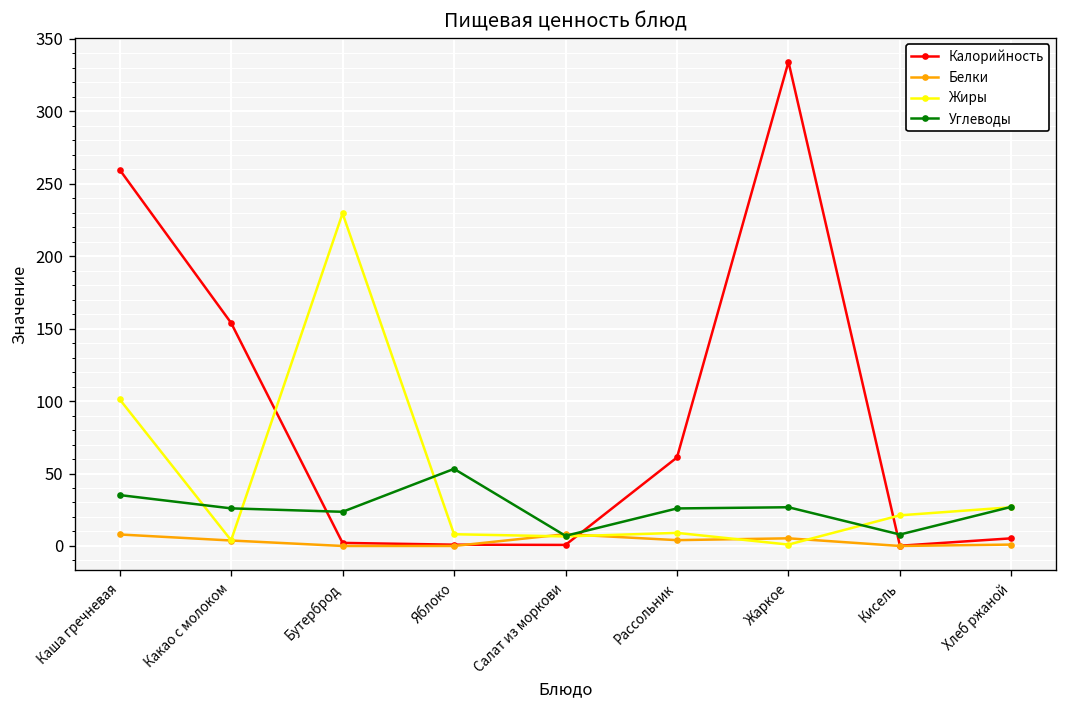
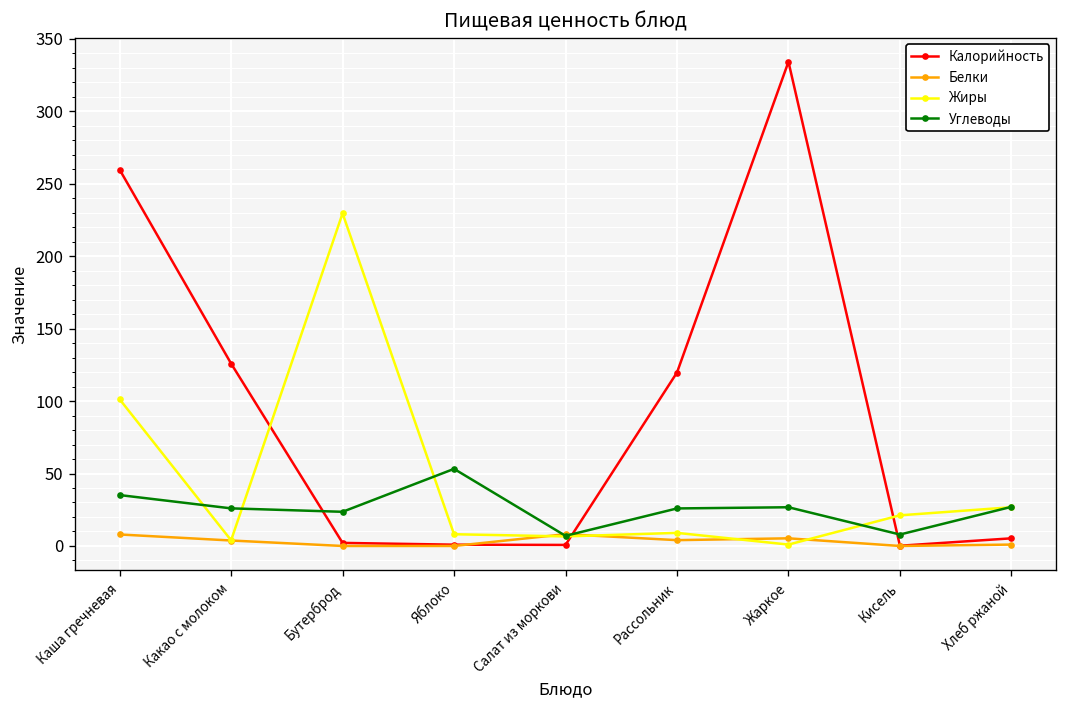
Калорийность, Какао с молоком: 154 -> 126
Калорийность, Рассольник: 61 -> 120
